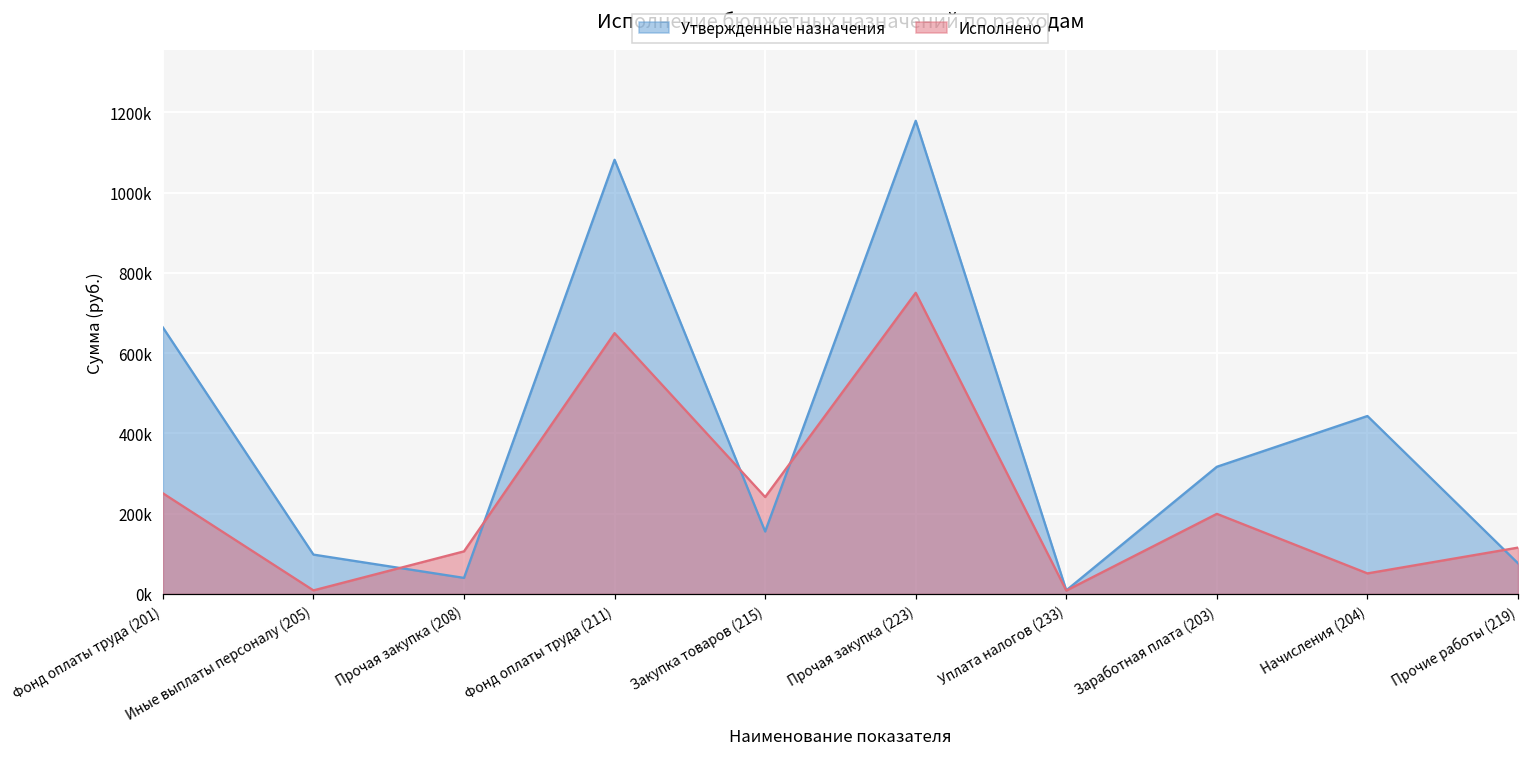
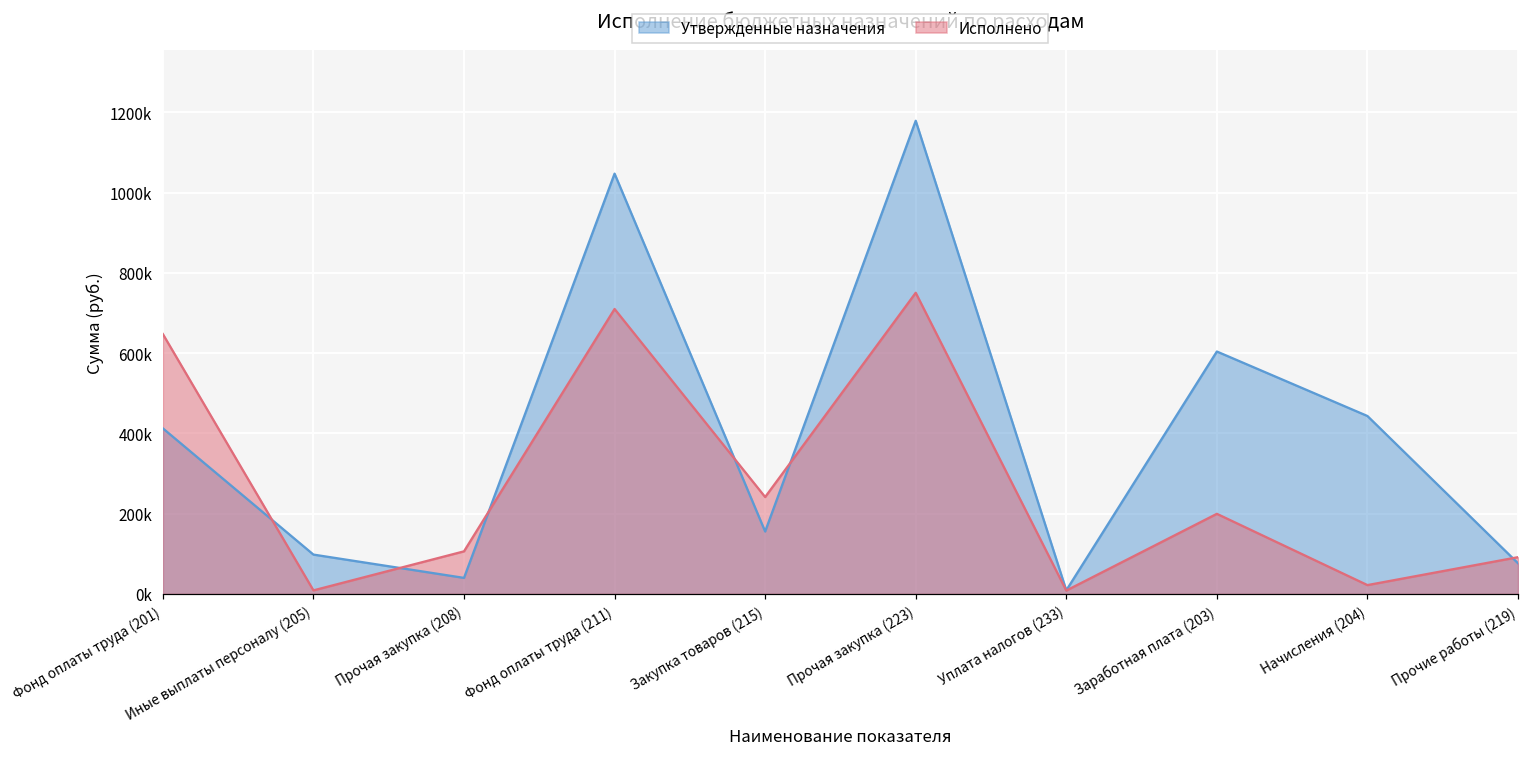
Утвержденные назначения, Фонд оплаты труда (201): 660000 -> 410000
Исполнено, Фонд оплаты труда (201): 250000 -> 650000
Утвержденные назначения, Фонд оплаты труда (211): 1080000 -> 1050000
Исполнено, Фонд оплаты труда (211): 650000 -> 710000
Утвержденные назначения, Заработная плата (203): 320000 -> 600000
Исполнено, Начисления (204): 50000 -> 20000
Исполнено, Прочие работы (219): 120000 -> 90000
